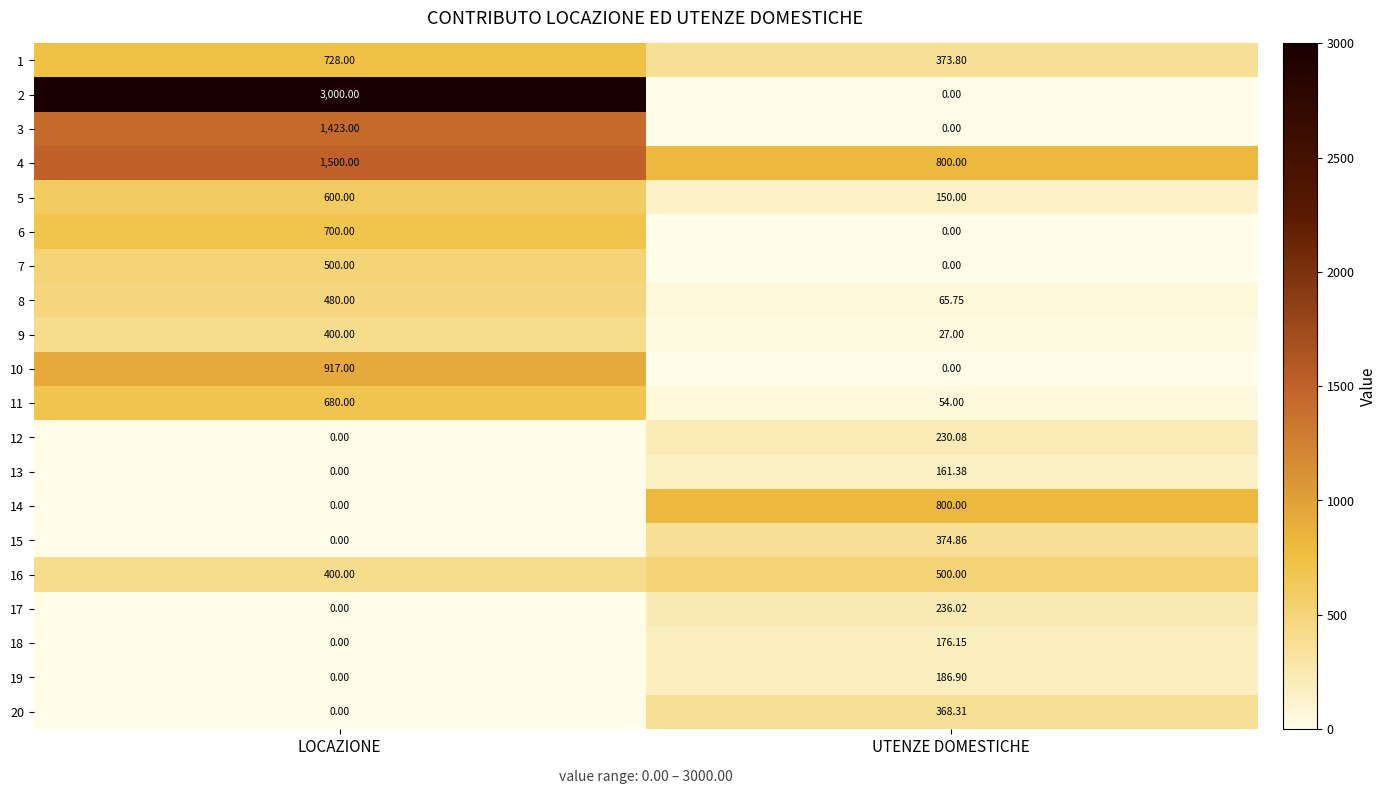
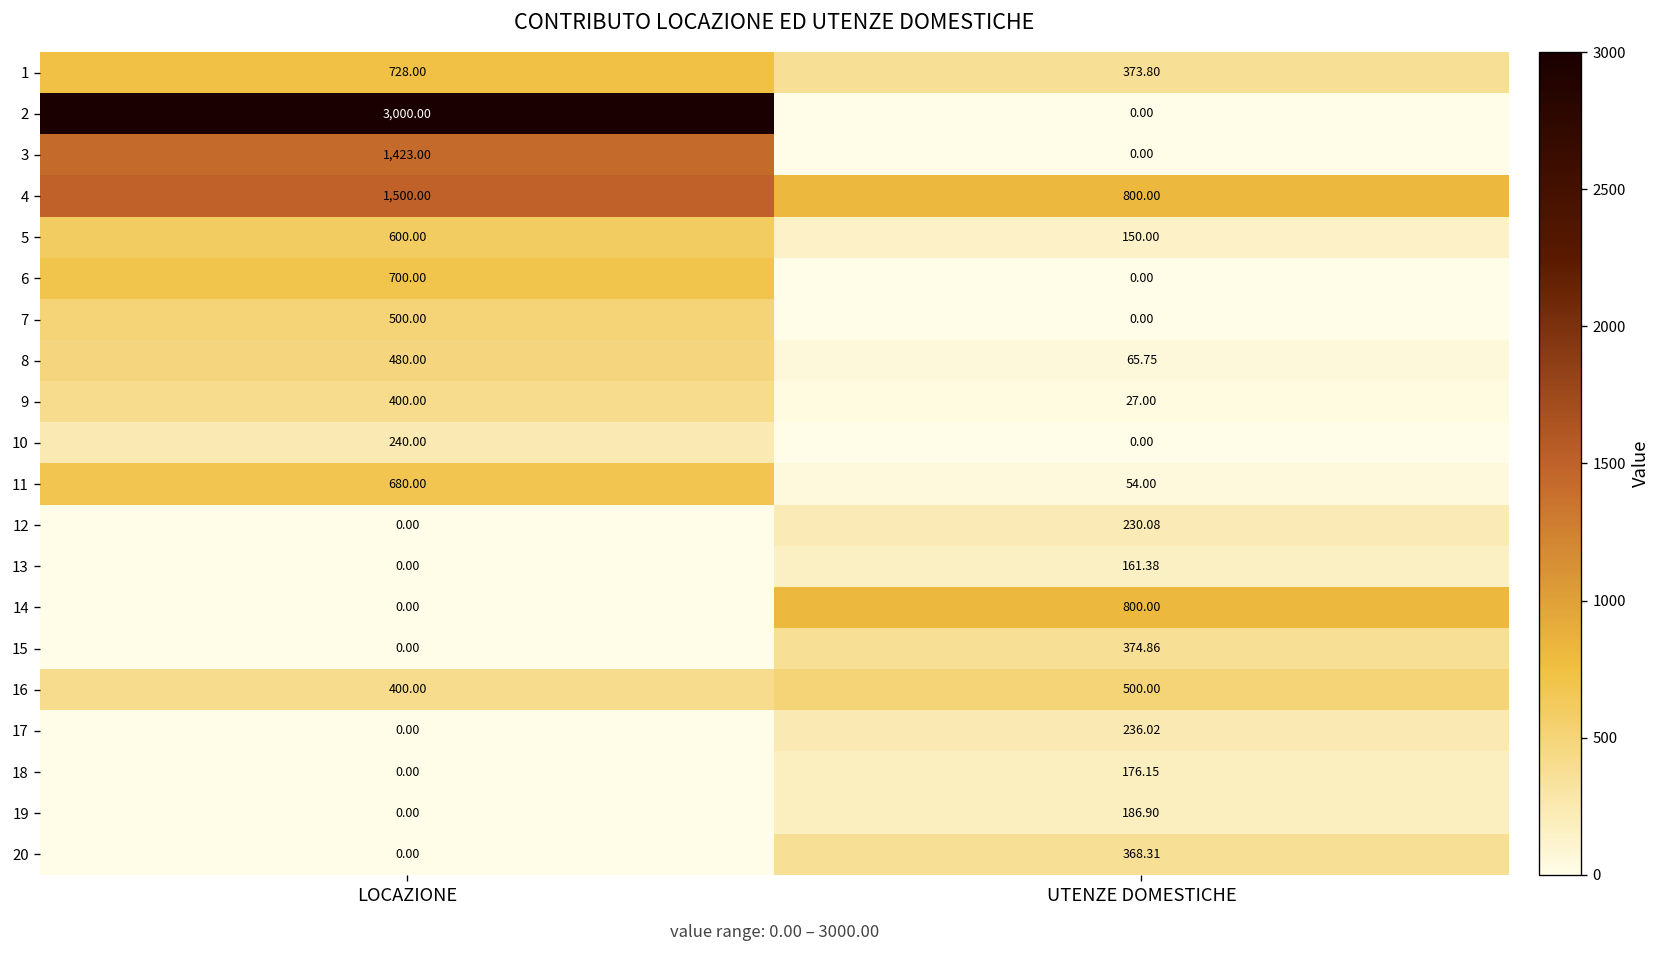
10, LOCAZIONE: 917.00 -> 240.00
